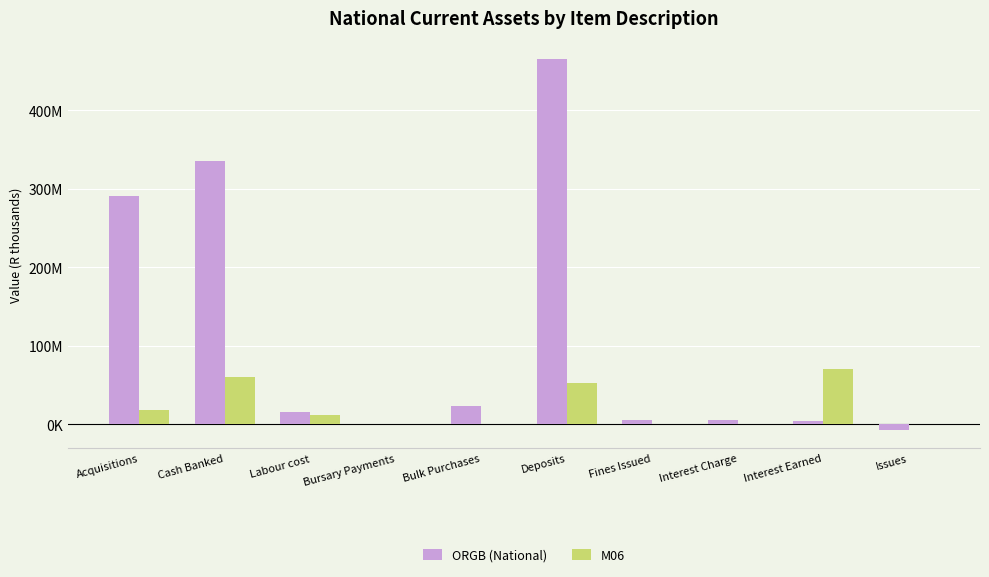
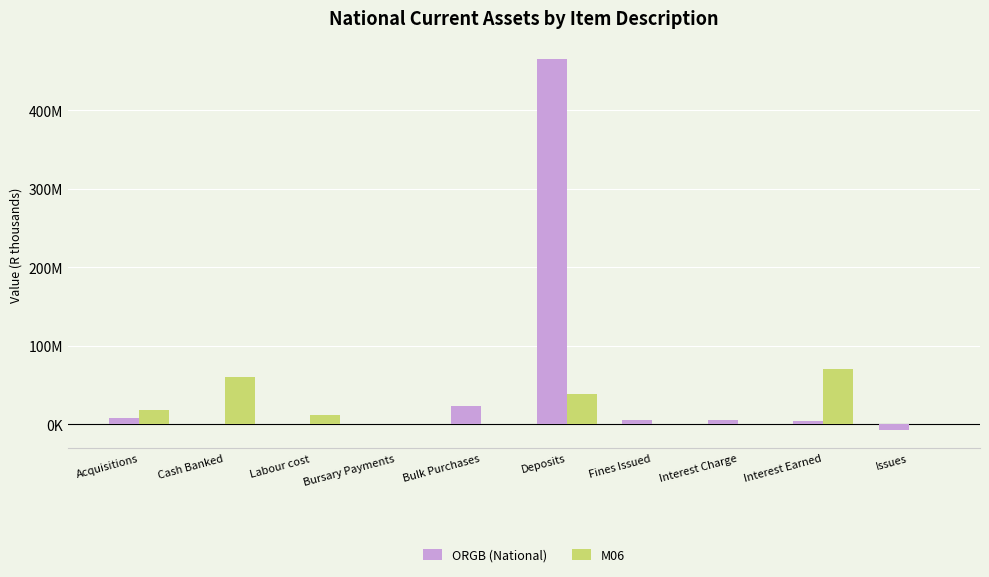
ORGB (National), Acquisitions: 290000000 -> 10000000
ORGB (National), Cash Banked: 340000000 -> 0
ORGB (National), Labour cost: 20000000 -> 0
M06, Deposits: 50000000 -> 40000000
